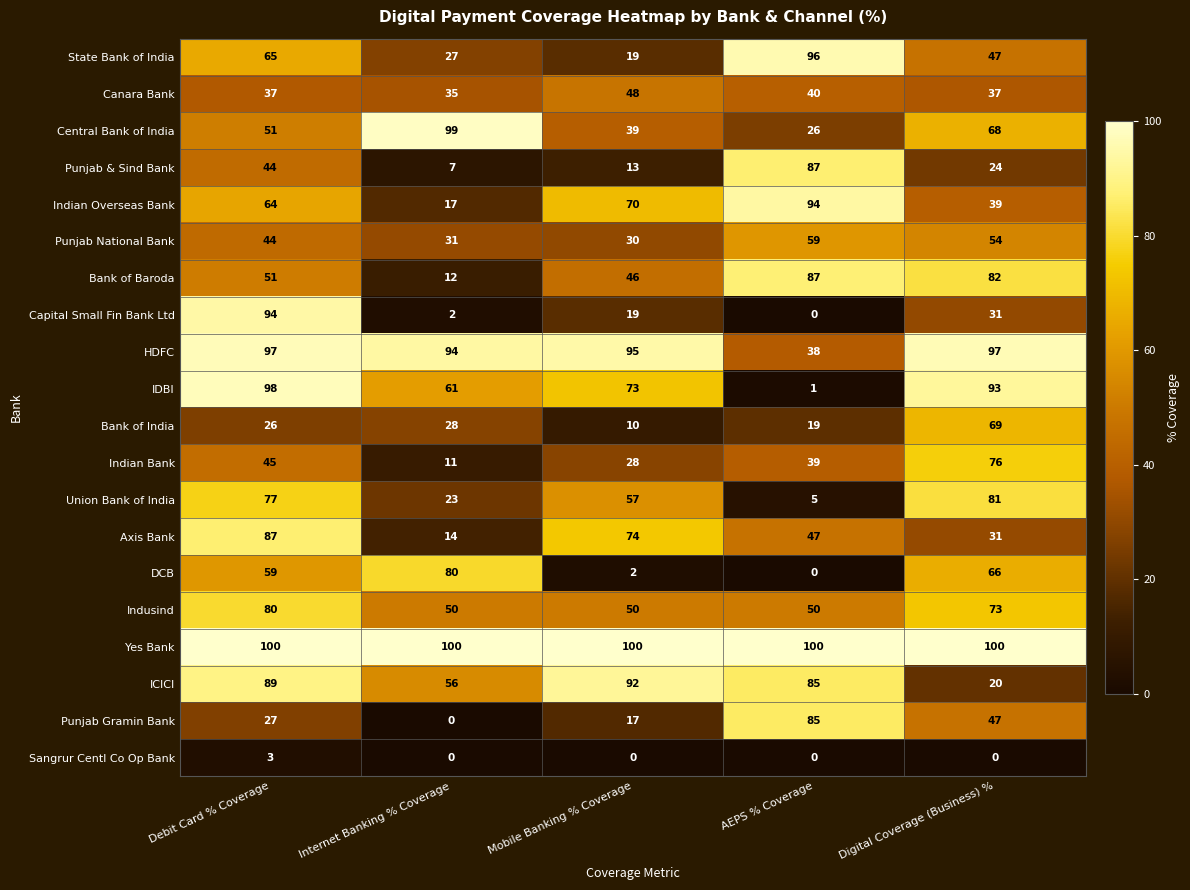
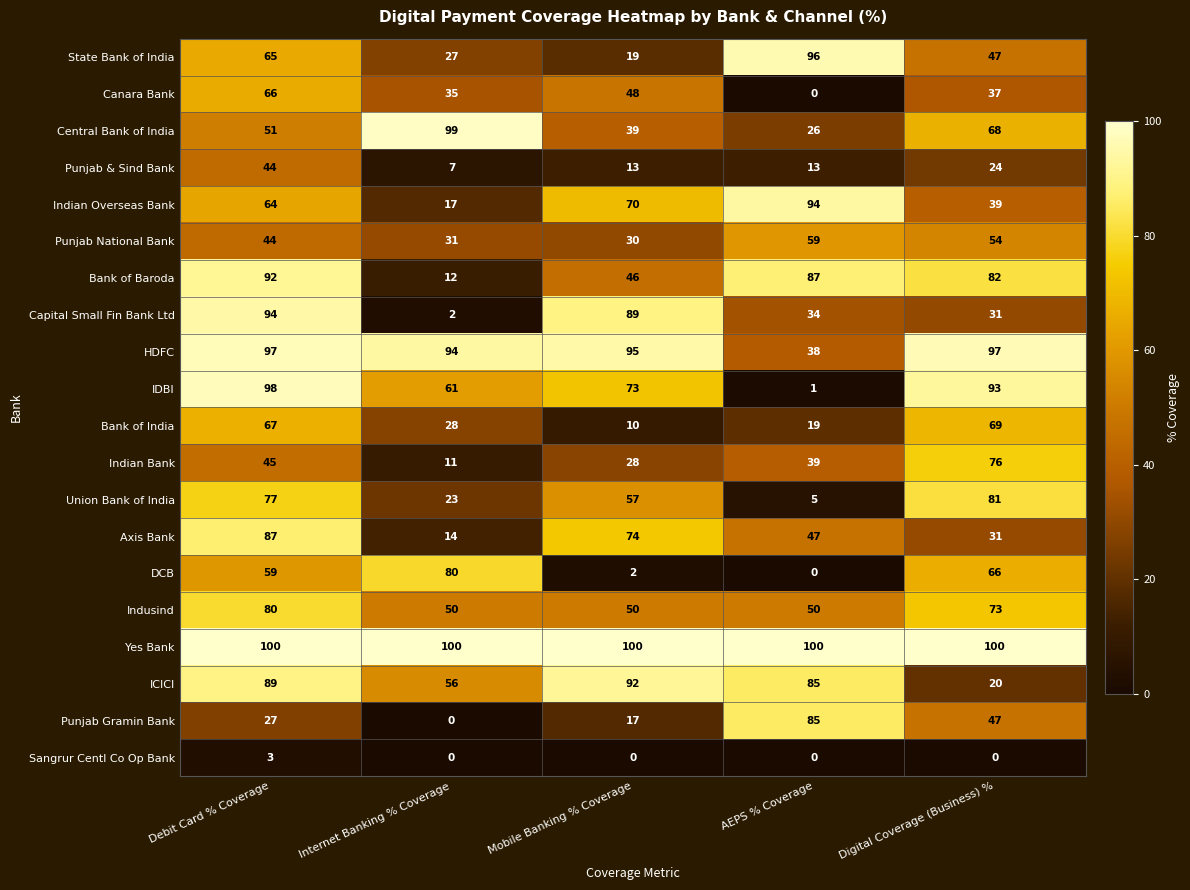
Canara Bank, Debit Card % Coverage: 37 -> 66
Canara Bank, AEPS % Coverage: 40 -> 0
Punjab & Sind Bank, AEPS % Coverage: 87 -> 13
Bank of Baroda, Debit Card % Coverage: 51 -> 92
Capital Small Fin Bank Ltd, Mobile Banking % Coverage: 19 -> 89
Capital Small Fin Bank Ltd, AEPS % Coverage: 0 -> 34
Bank of India, Debit Card % Coverage: 26 -> 67
